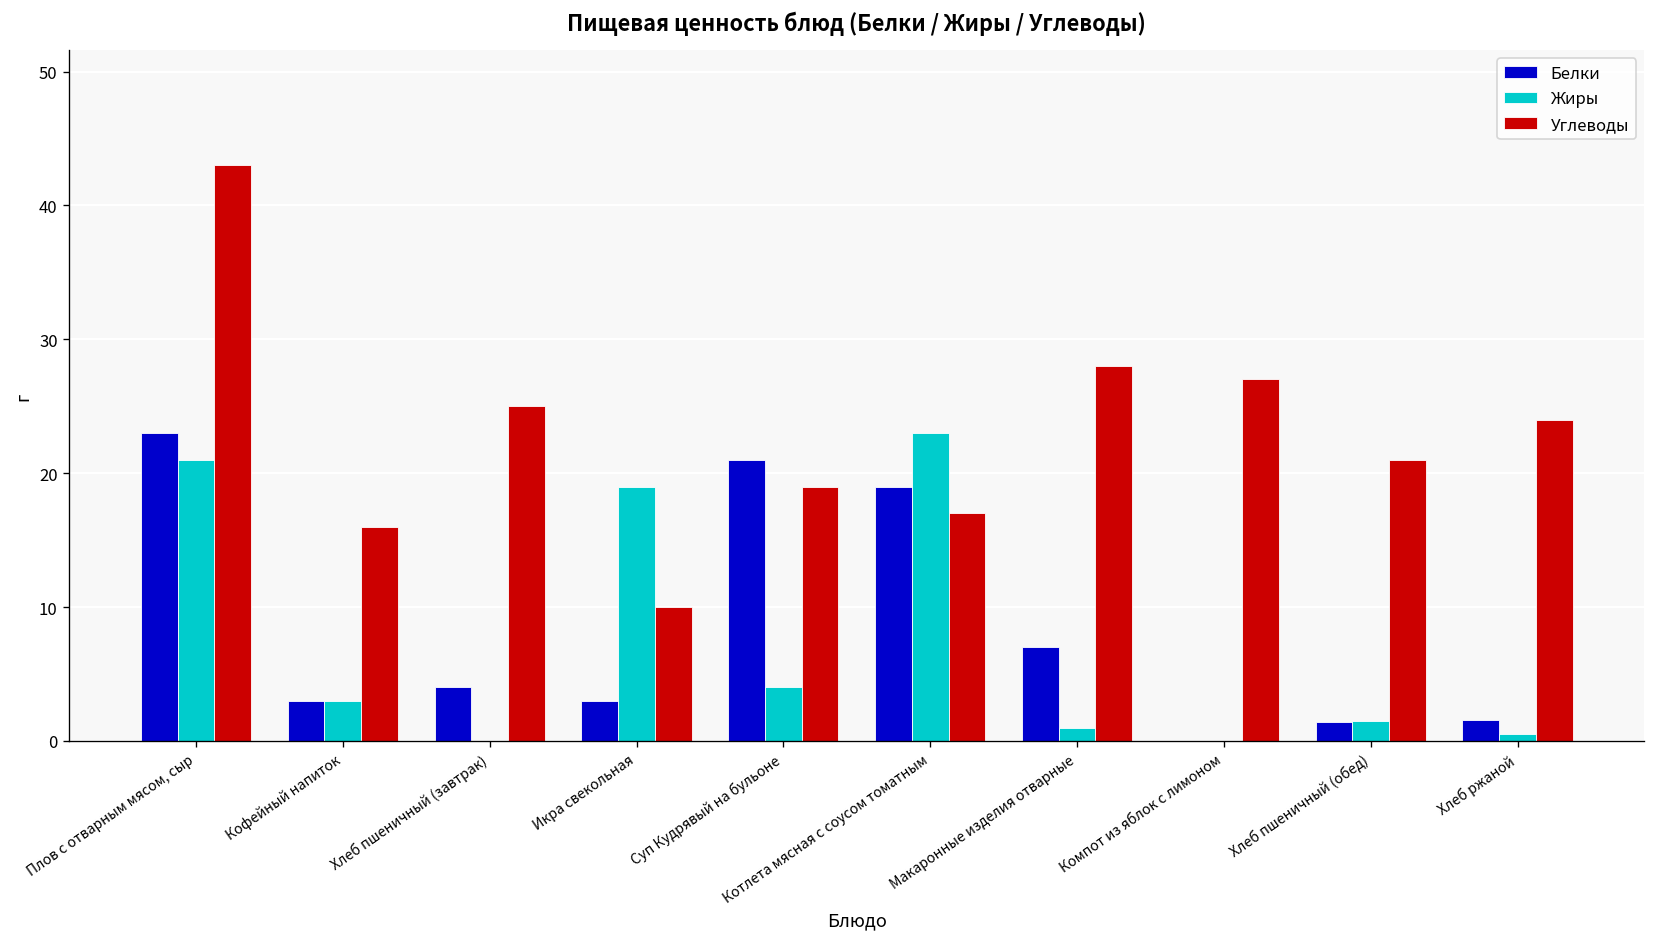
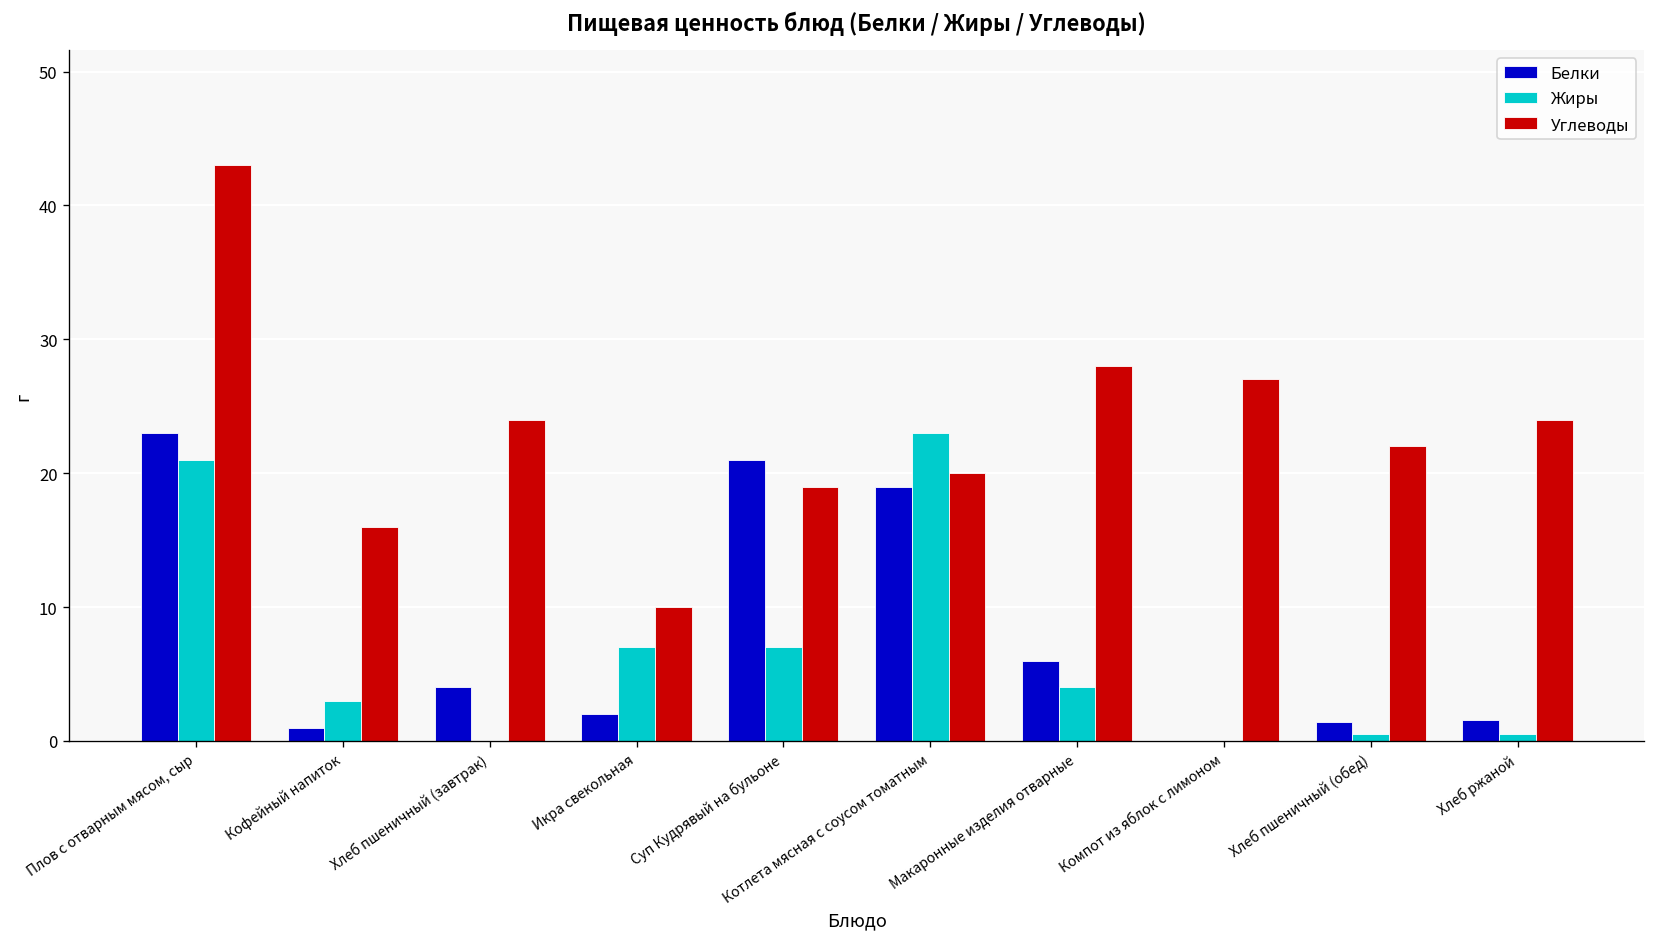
Белки, Кофейный напиток: 3 -> 1
Углеводы, Хлеб пшеничный (завтрак): 25 -> 24
Белки, Икра свекольная: 3 -> 2
Жиры, Икра свекольная: 19 -> 7
Жиры, Суп Кудрявый на бульоне: 4 -> 7
Углеводы, Котлета мясная с соусом томатным: 17 -> 20
Белки, Макаронные изделия отварные: 7 -> 6
Жиры, Макаронные изделия отварные: 1 -> 4
Жиры, Хлеб пшеничный (обед): 1.5 -> 0.5
Углеводы, Хлеб пшеничный (обед): 21 -> 22
